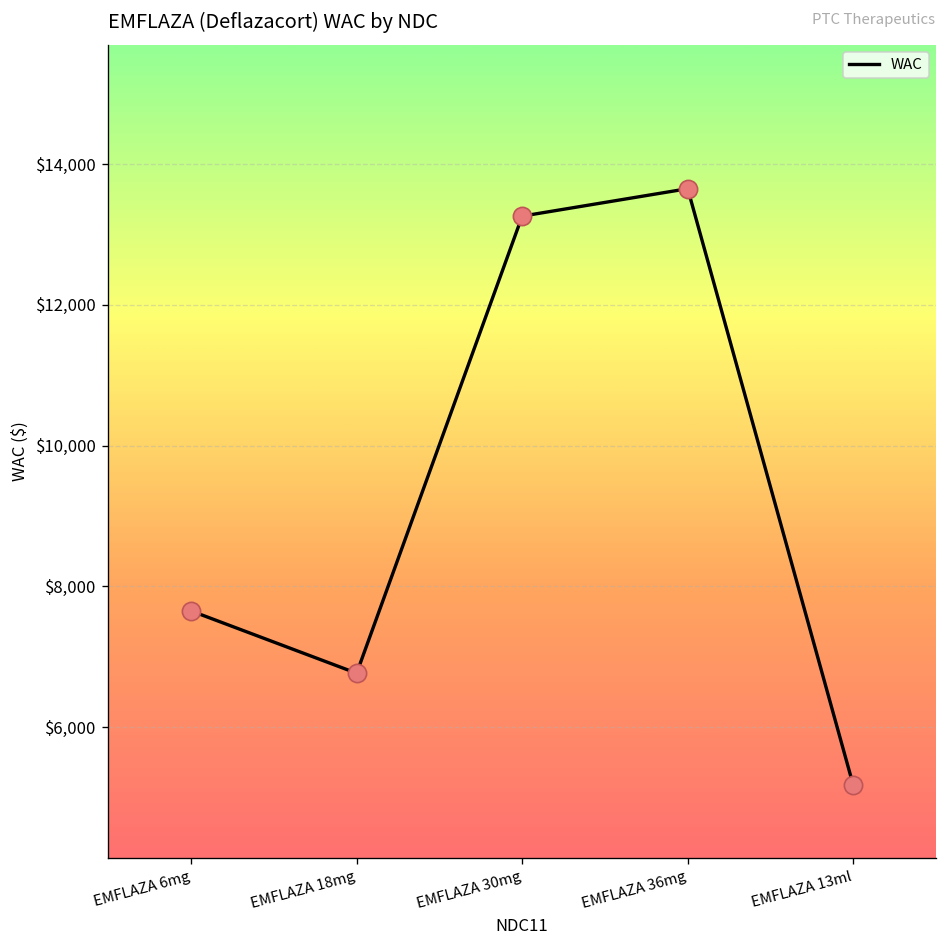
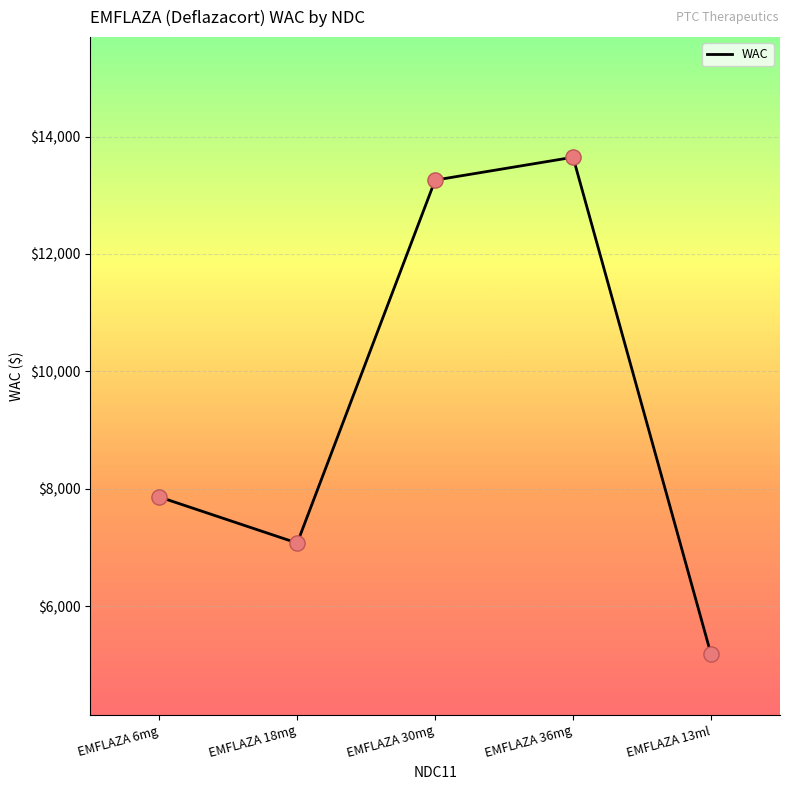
EMFLAZA 6mg: $7,700 -> $7,900
EMFLAZA 18mg: $6,800 -> $7,100
